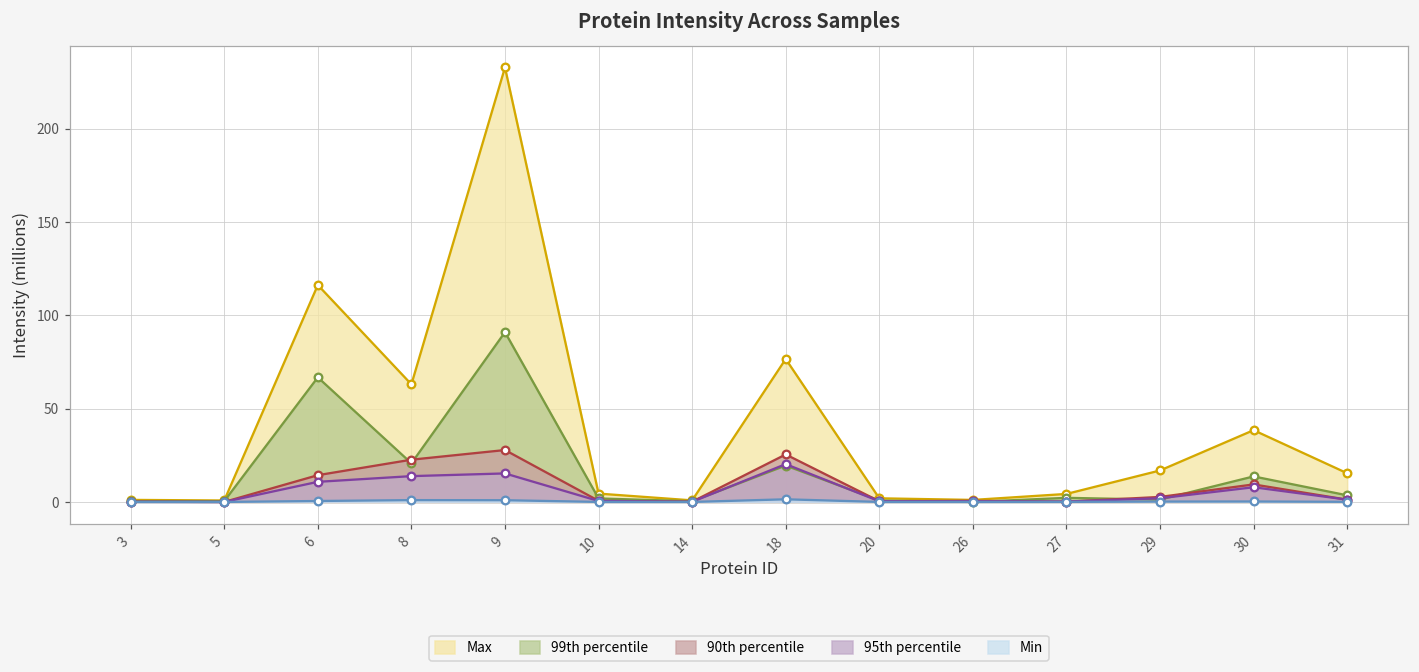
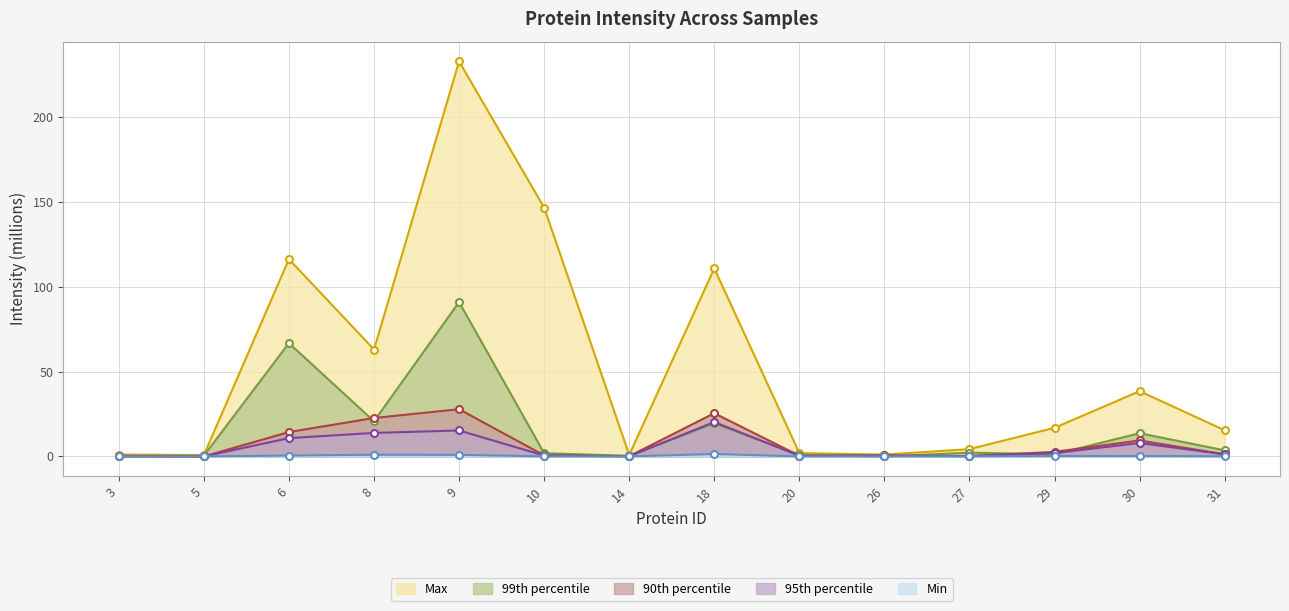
Max, 10: 4 -> 147
Max, 18: 77 -> 111
